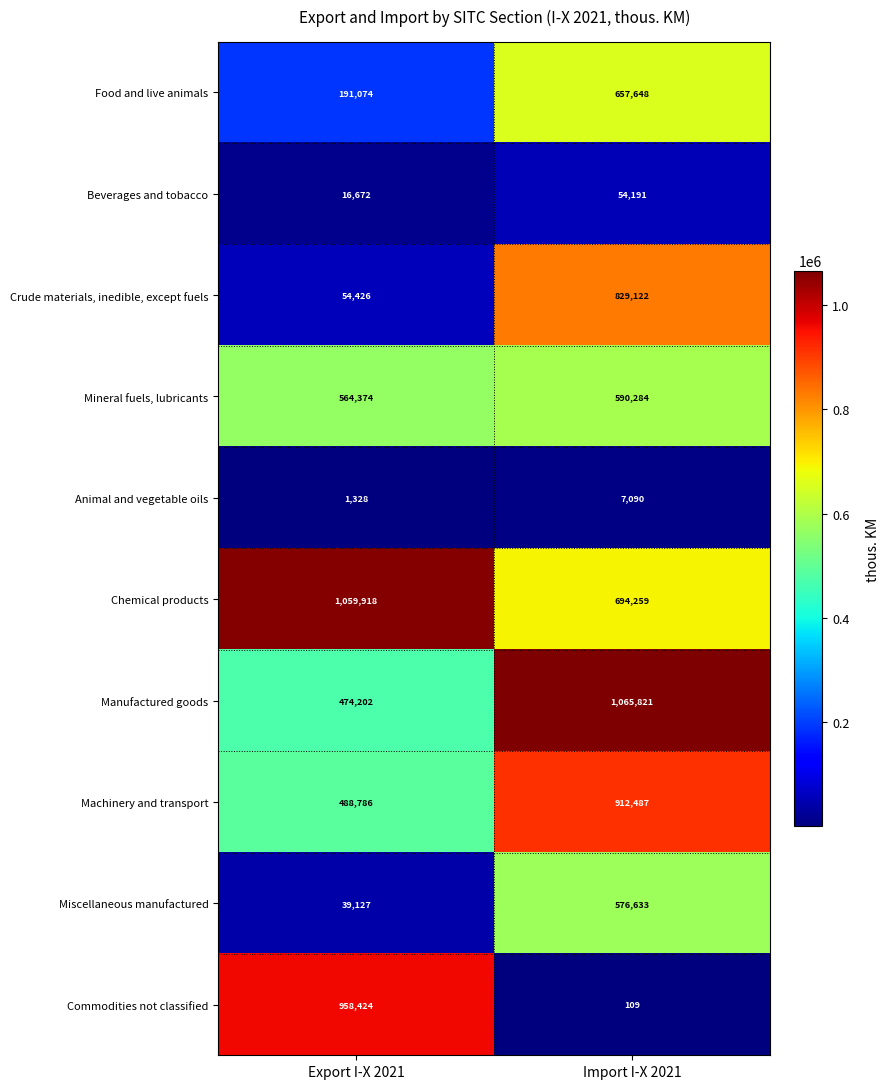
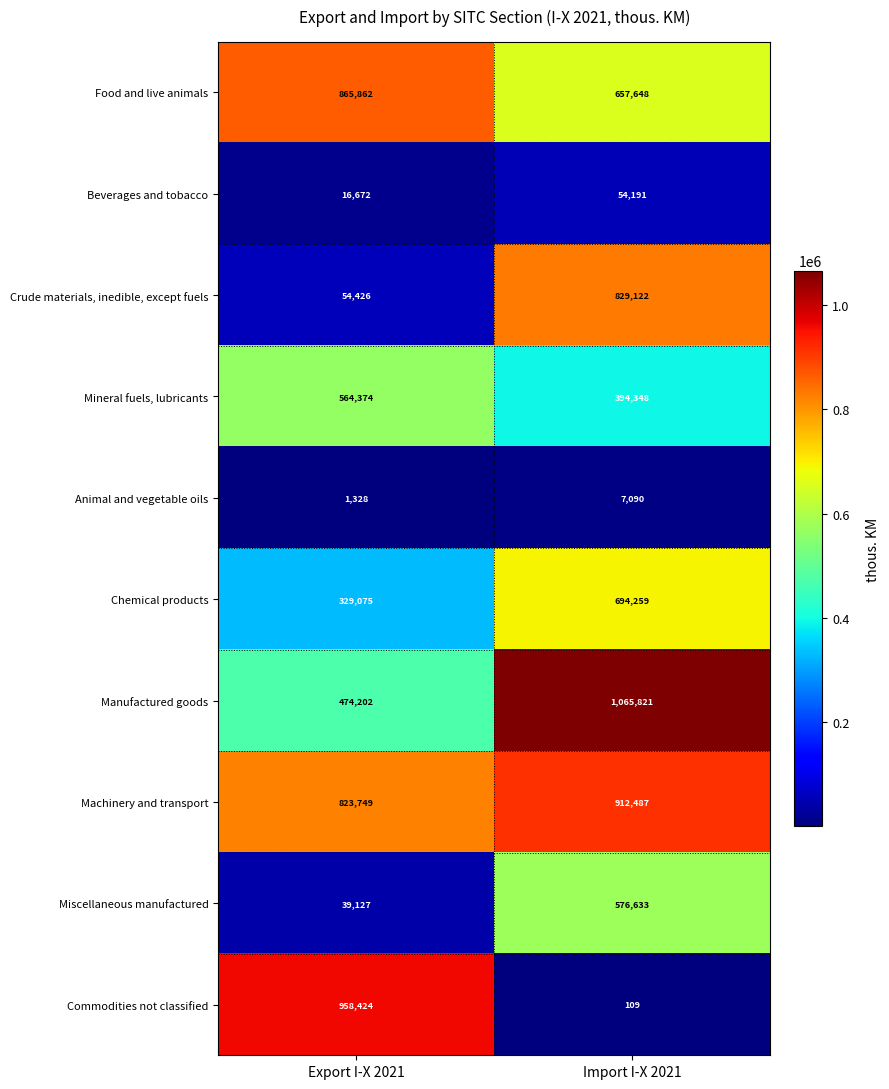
Food and live animals, Export I-X 2021: 191,074 -> 865,862
Mineral fuels, lubricants, Import I-X 2021: 590,284 -> 394,348
Chemical products, Export I-X 2021: 1,059,918 -> 329,075
Machinery and transport, Export I-X 2021: 488,786 -> 823,749
